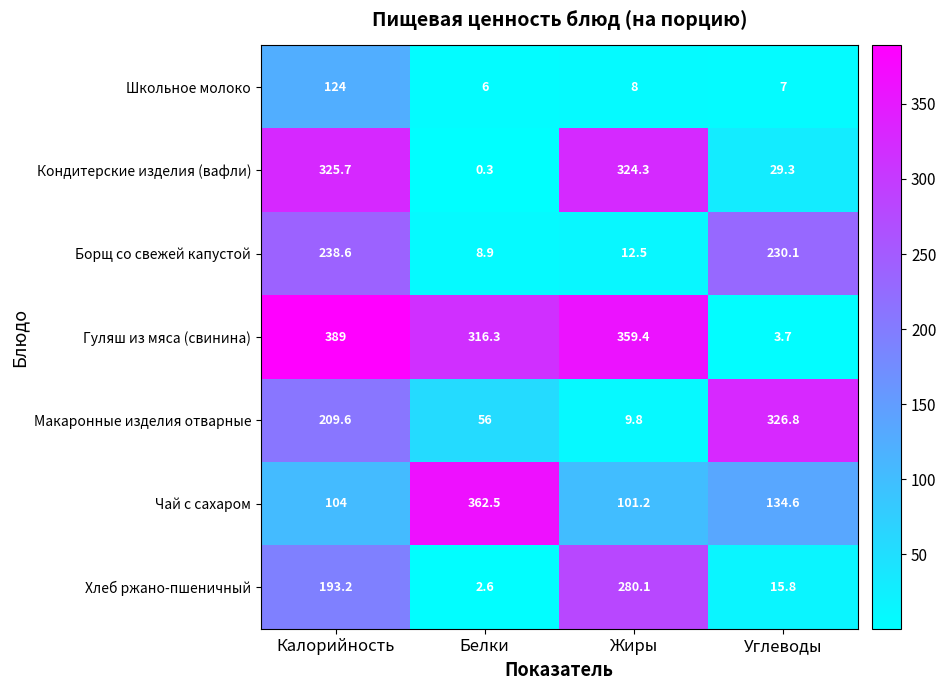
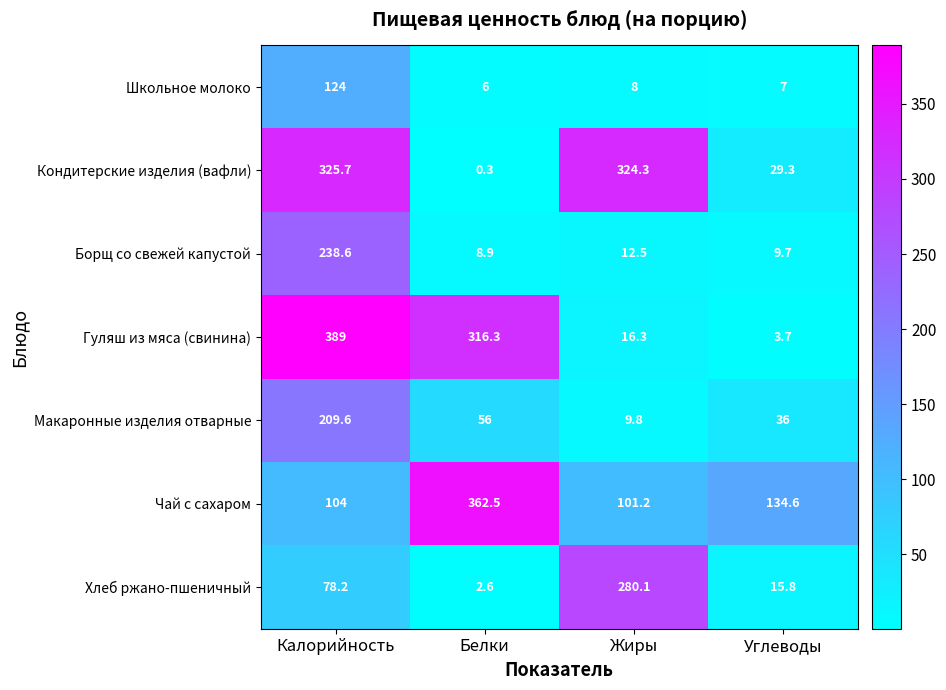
Борщ со свежей капустой, Углеводы: 230.1 -> 9.7
Гуляш из мяса (свинина), Жиры: 359.4 -> 16.3
Макаронные изделия отварные, Углеводы: 326.8 -> 36
Хлеб ржано-пшеничный, Калорийность: 193.2 -> 78.2
